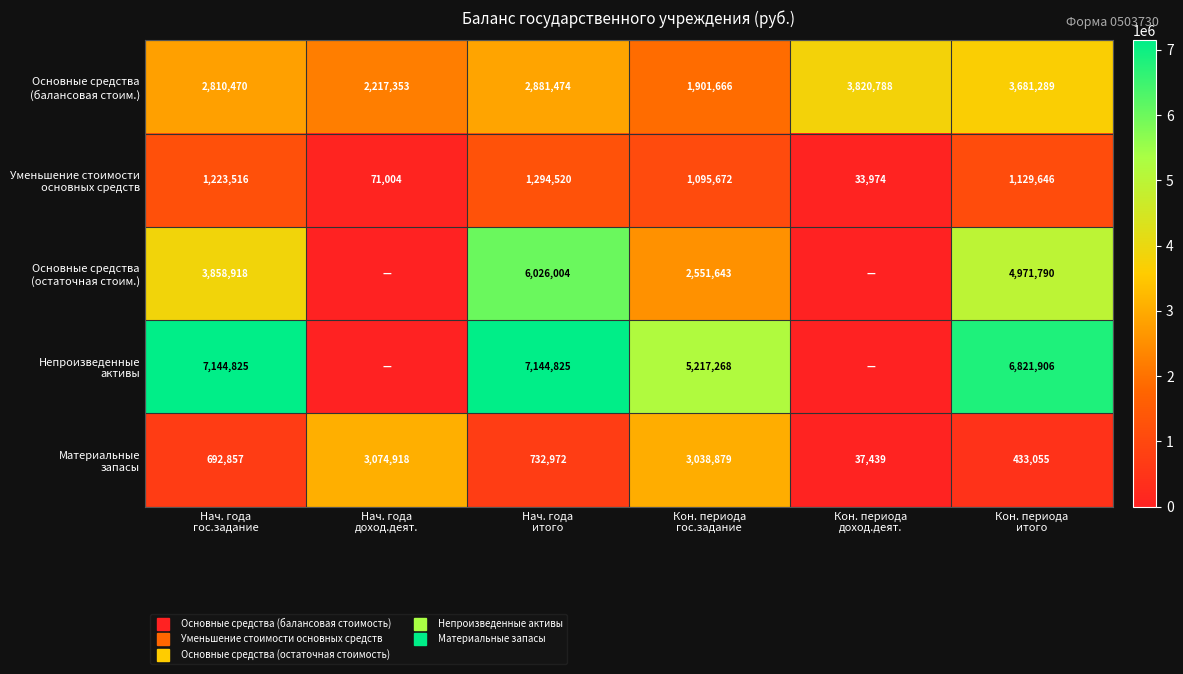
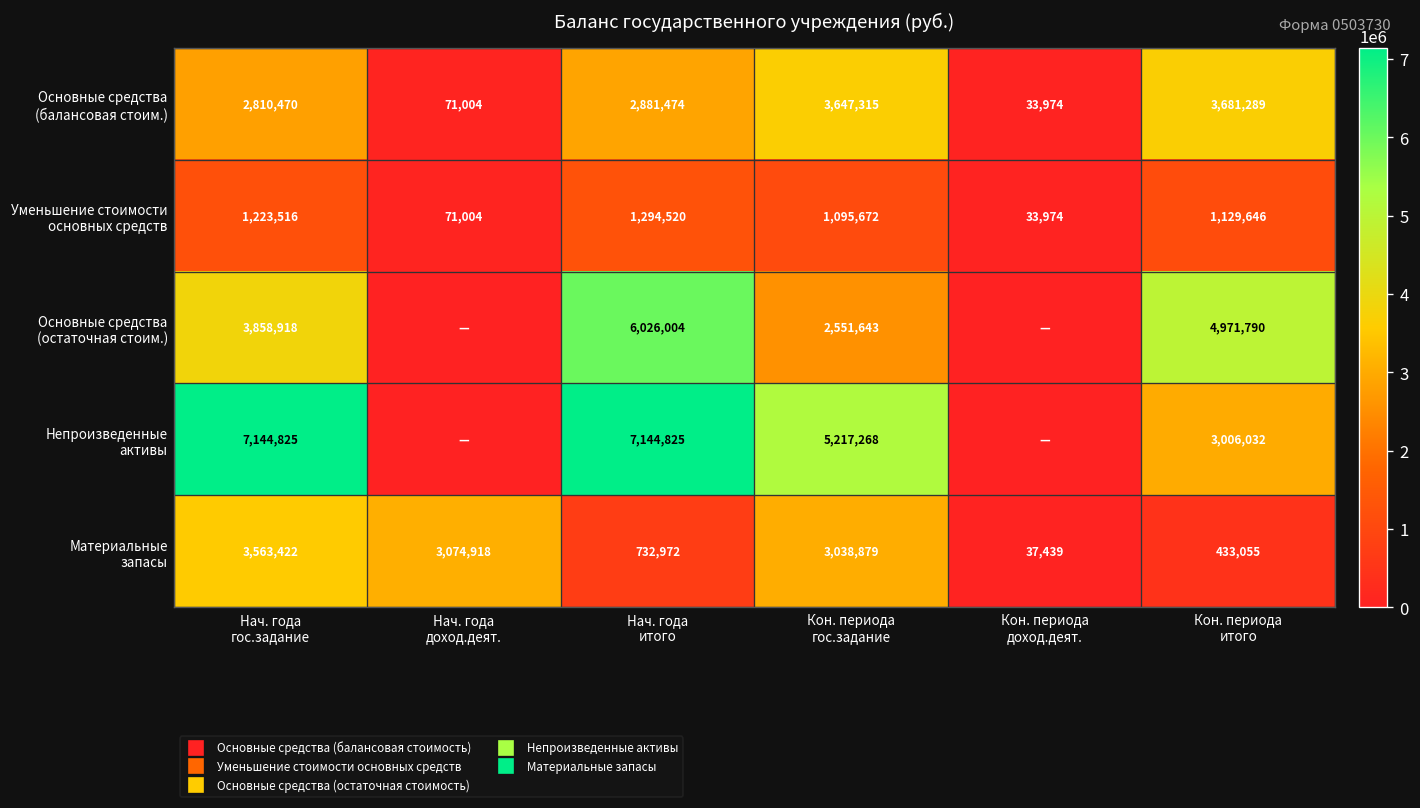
Основные средства (балансовая стоим.), Нач. года доход.деят.: 2,217,353 -> 71,004
Основные средства (балансовая стоим.), Кон. периода гос.задание: 1,901,666 -> 3,647,315
Основные средства (балансовая стоим.), Кон. периода доход.деят.: 3,820,788 -> 33,974
Непроизведенные активы, Кон. периода итого: 6,821,906 -> 3,006,032
Материальные запасы, Нач. года гос.задание: 692,857 -> 3,563,422
